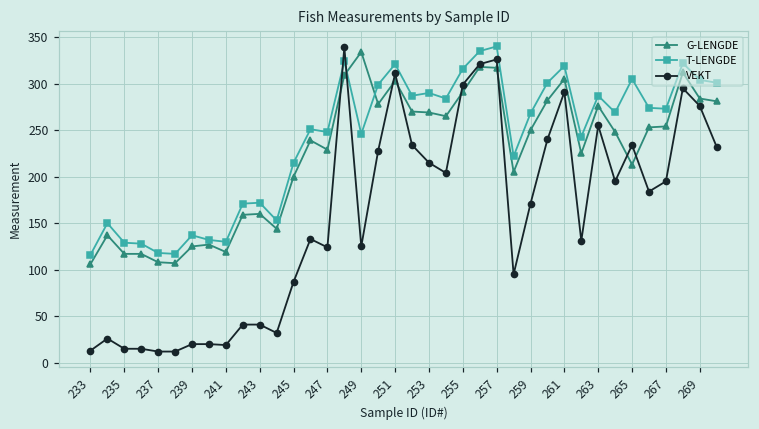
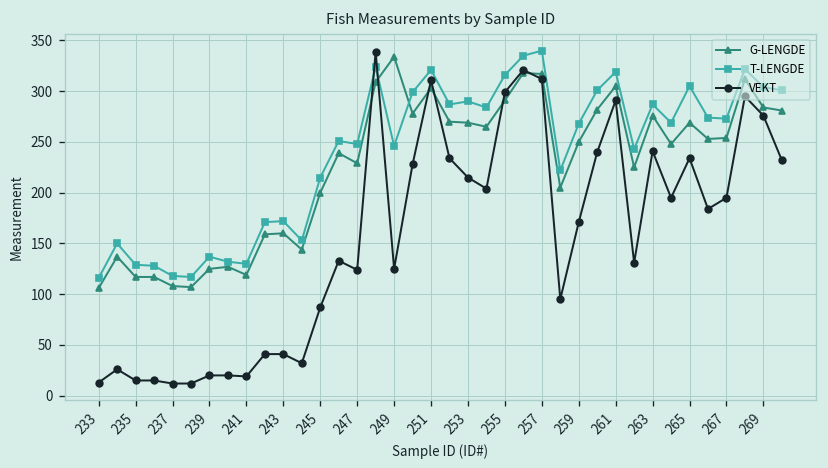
VEKT, 257: 330 -> 310
VEKT, 263: 260 -> 240
G-LENGDE, 265: 210 -> 270
